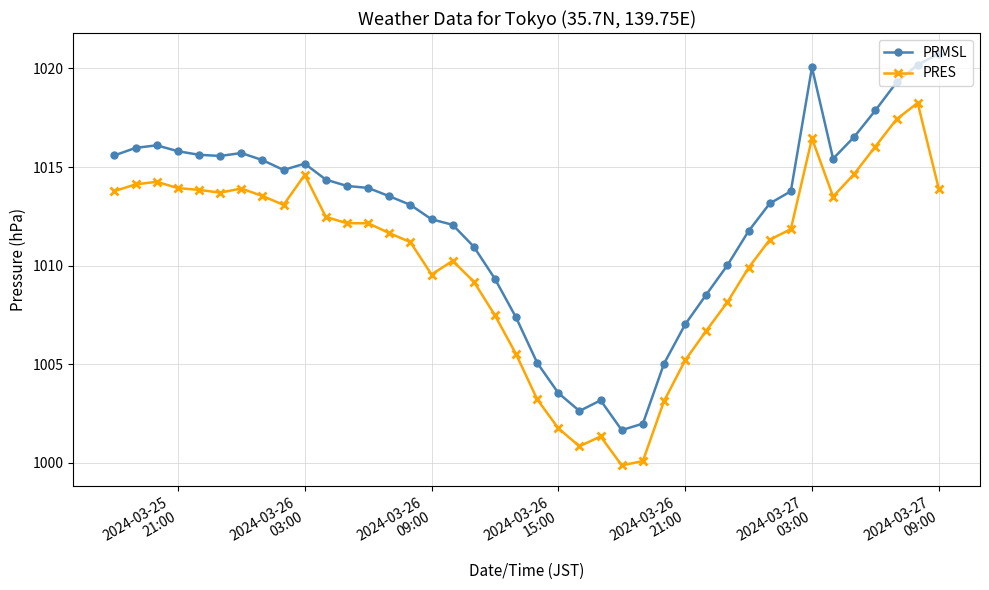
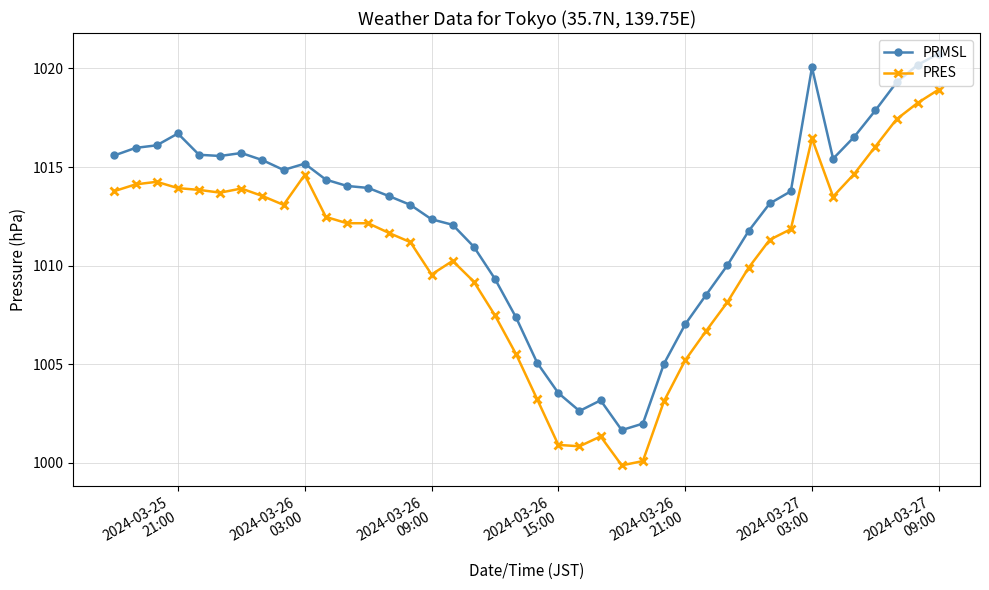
PRMSL, 2024-03-25 21:00: 1015.8 -> 1016.7
PRES, 2024-03-26 15:00: 1001.8 -> 1000.9
PRES, 2024-03-27 09:00: 1013.9 -> 1018.9
